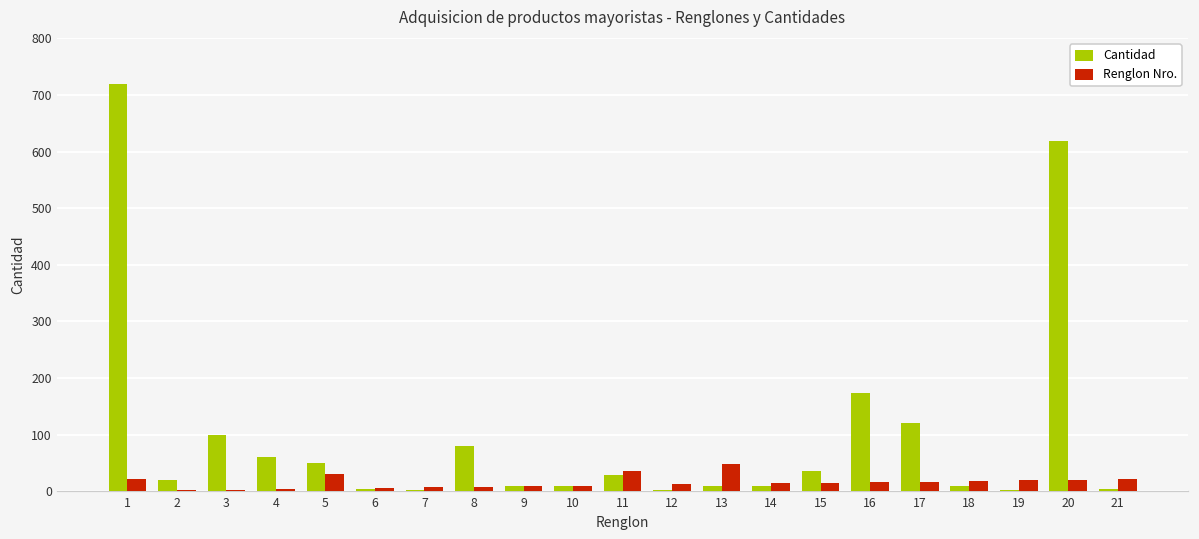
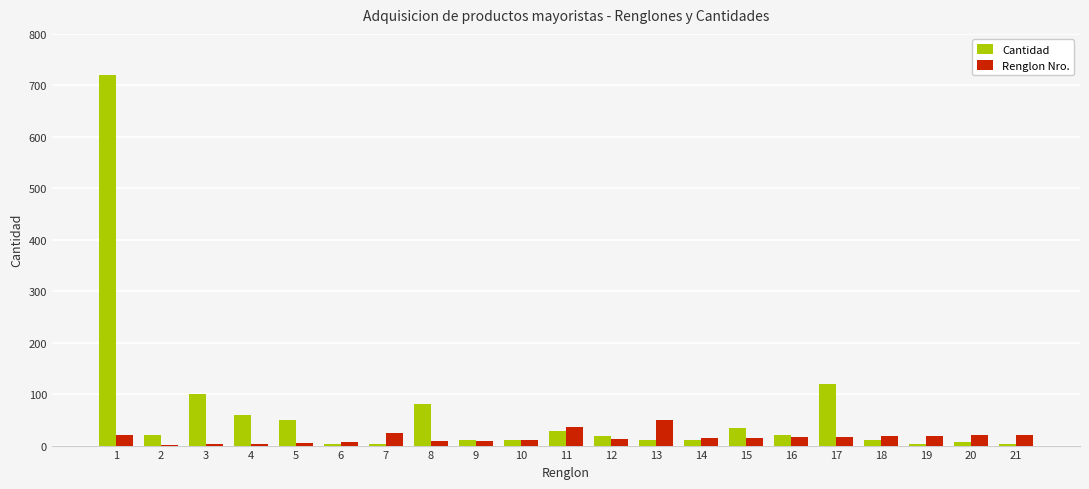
Renglon Nro., 5: 30 -> 10
Renglon Nro., 7: 10 -> 30
Cantidad, 12: 0 -> 20
Cantidad, 16: 170 -> 20
Cantidad, 20: 620 -> 10
